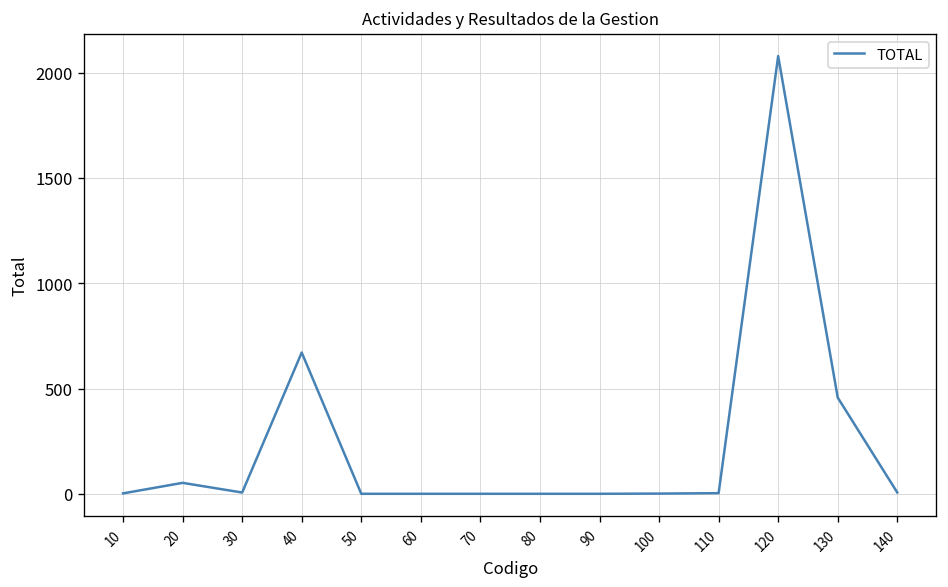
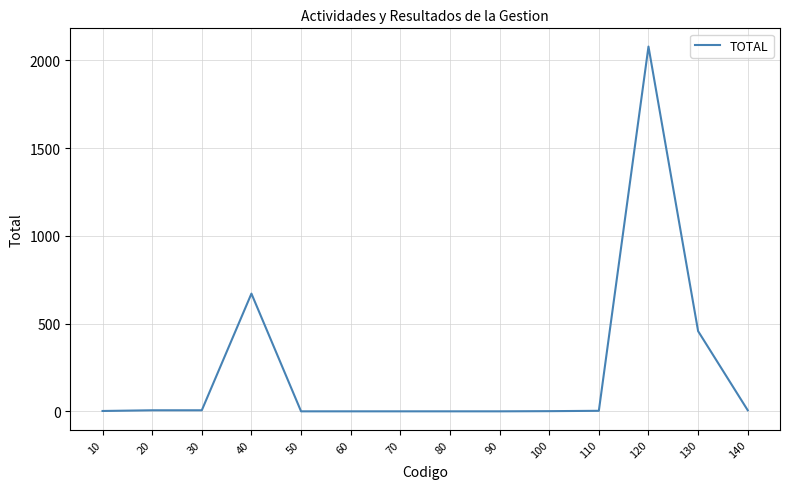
20: 50 -> 10
